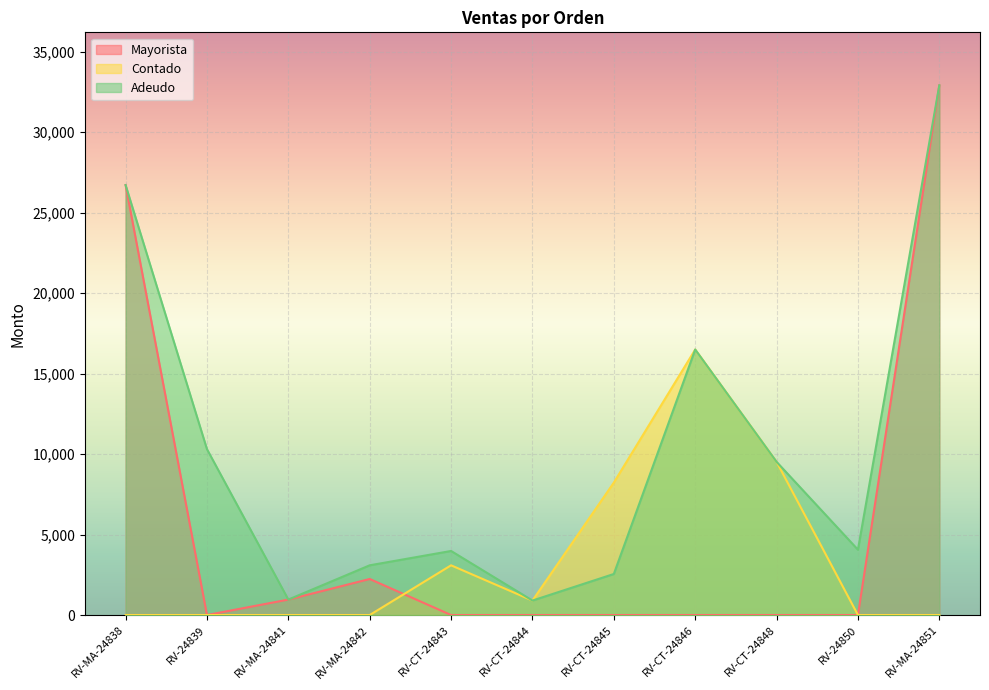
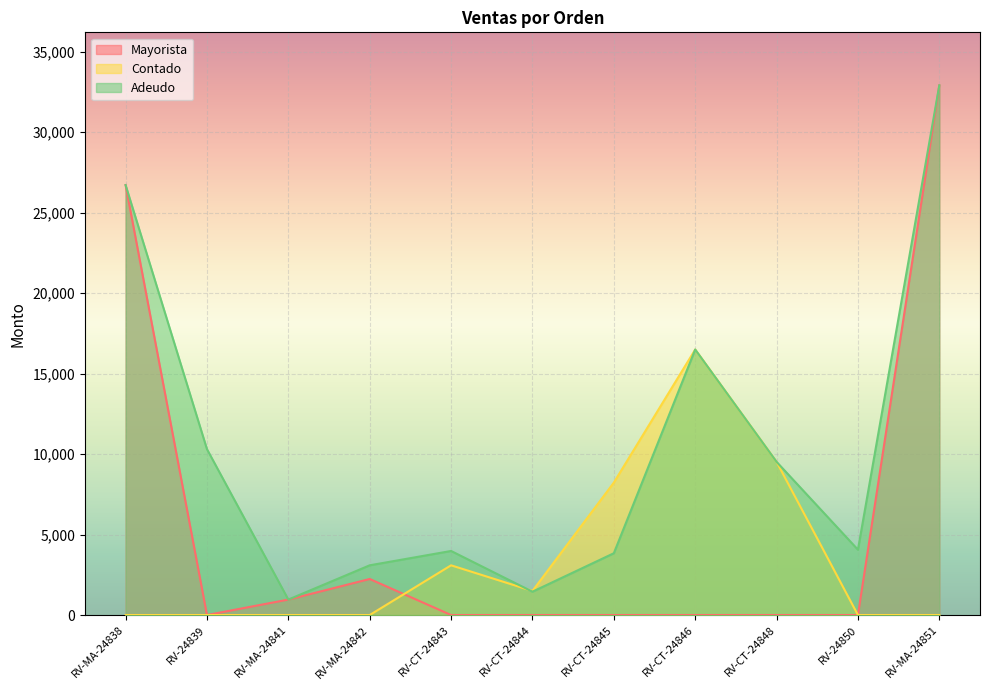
Contado, RV-CT-24844: 900 -> 1,500
Adeudo, RV-CT-24844: 900 -> 1,500
Adeudo, RV-CT-24845: 2,600 -> 3,800
